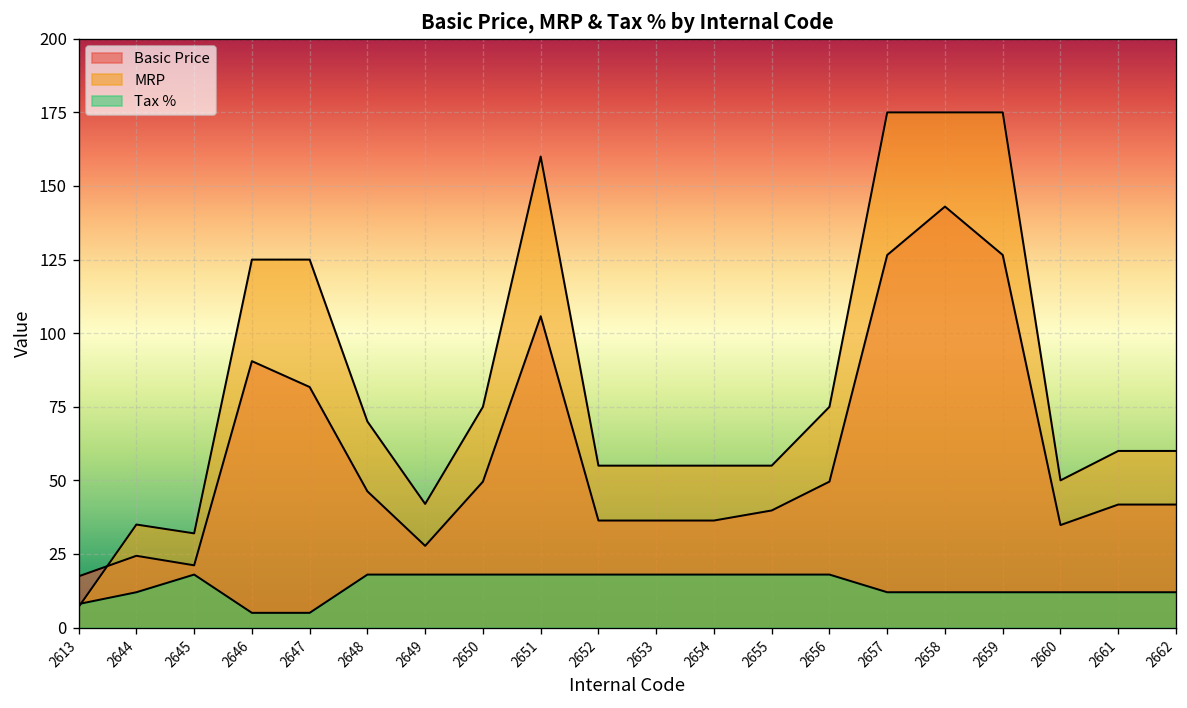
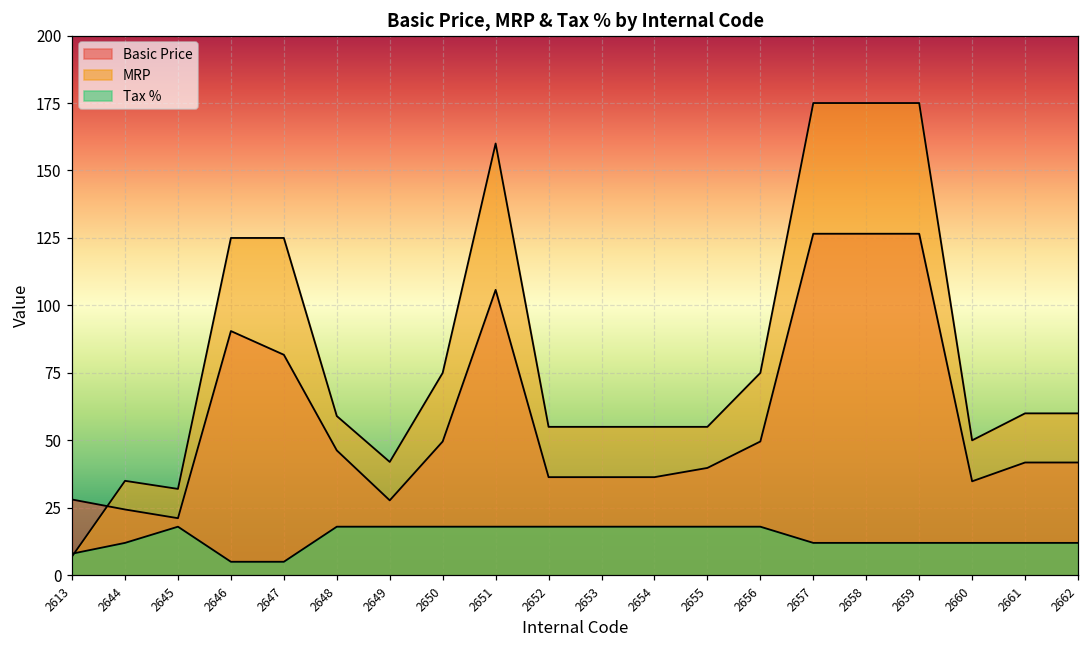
Basic Price, 2613: 17 -> 28
MRP, 2648: 70 -> 59
Basic Price, 2658: 143 -> 127
